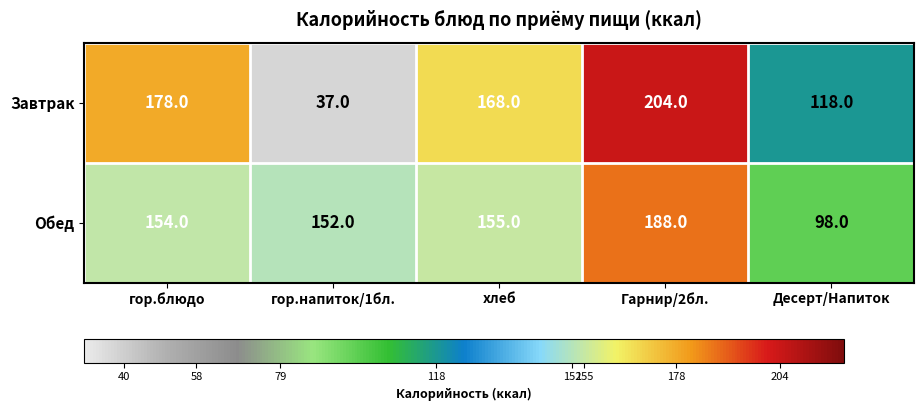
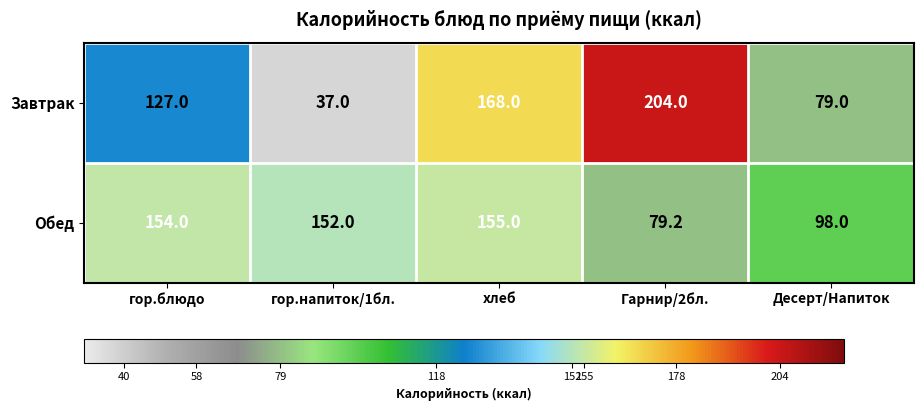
Завтрак, гор.блюдо: 178.0 -> 127.0
Завтрак, Десерт/Напиток: 118.0 -> 79.0
Обед, Гарнир/2бл.: 188.0 -> 79.2
